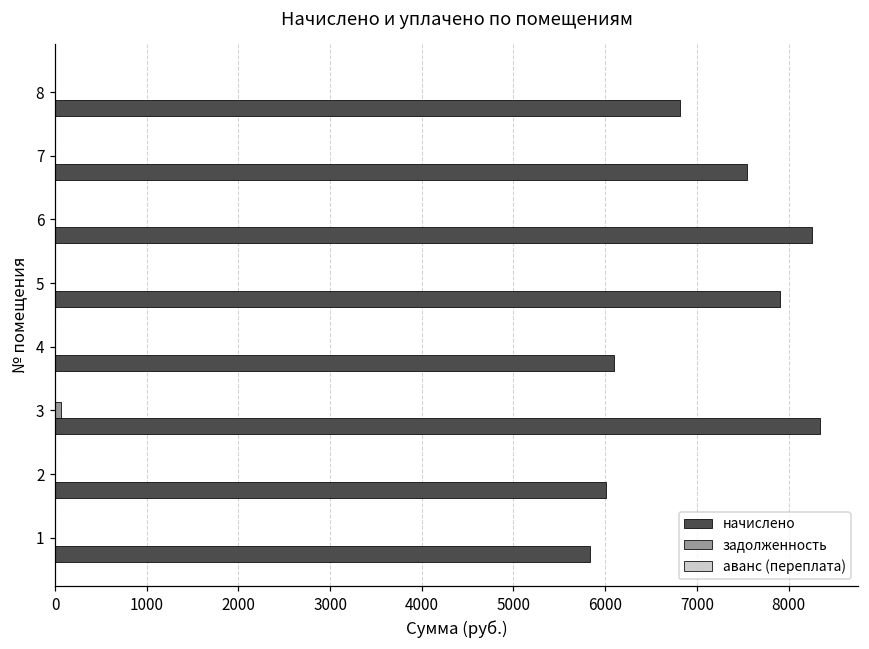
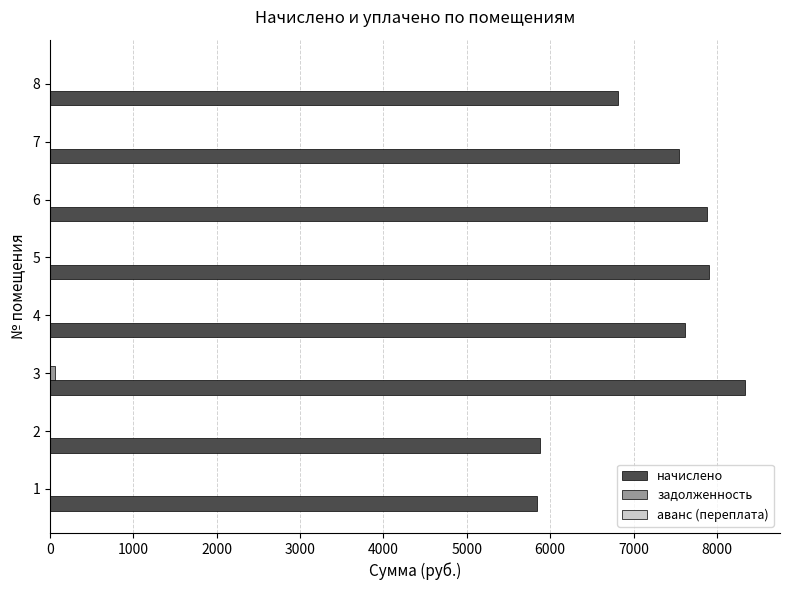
начислено, 6: 8300 -> 7900
начислено, 4: 6100 -> 7600
начислено, 2: 6000 -> 5900
